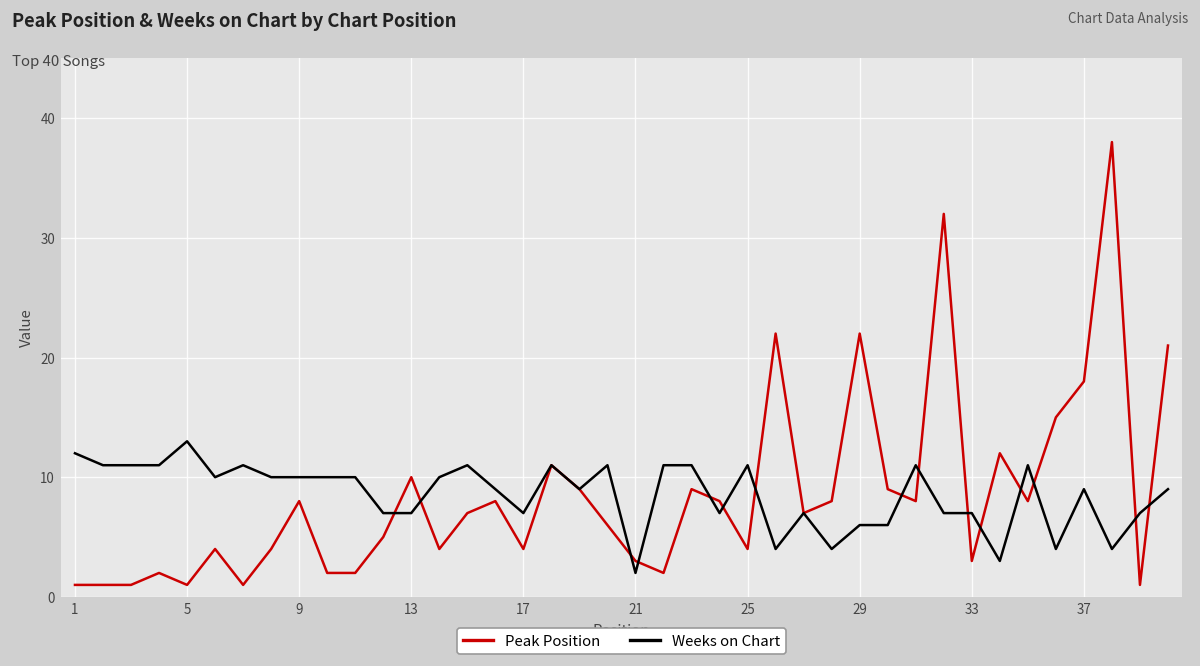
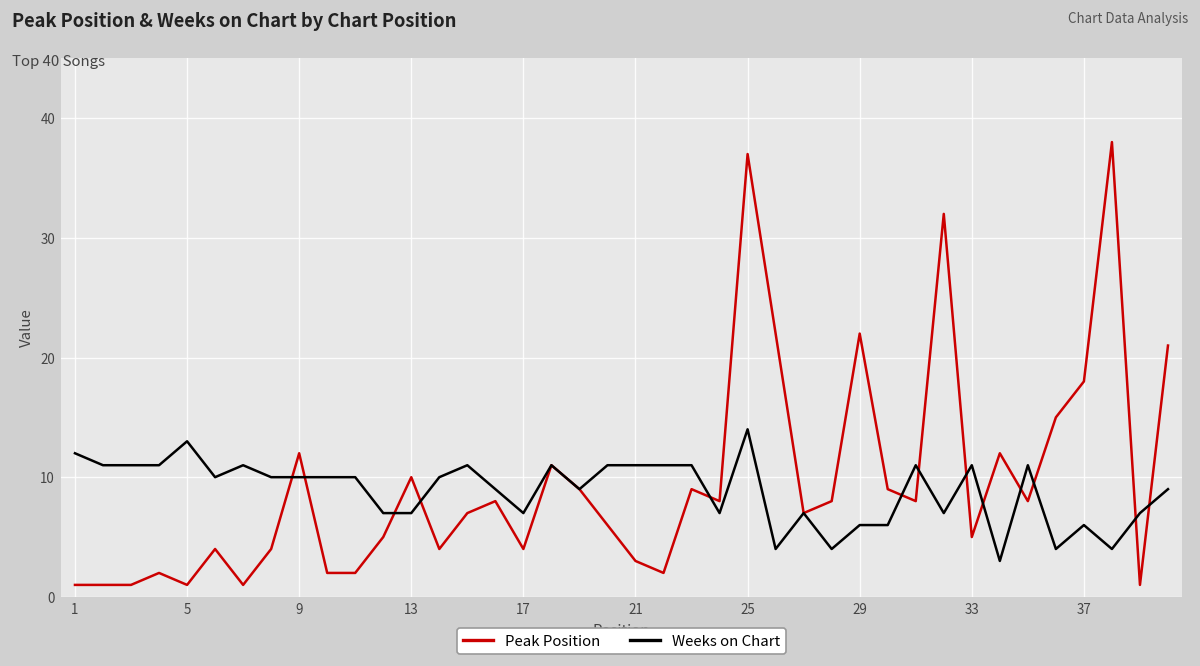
Peak Position, 9: 8 -> 12
Weeks on Chart, 21: 2 -> 11
Peak Position, 25: 4 -> 37
Weeks on Chart, 25: 11 -> 14
Peak Position, 33: 3 -> 5
Weeks on Chart, 33: 7 -> 11
Weeks on Chart, 37: 9 -> 6
